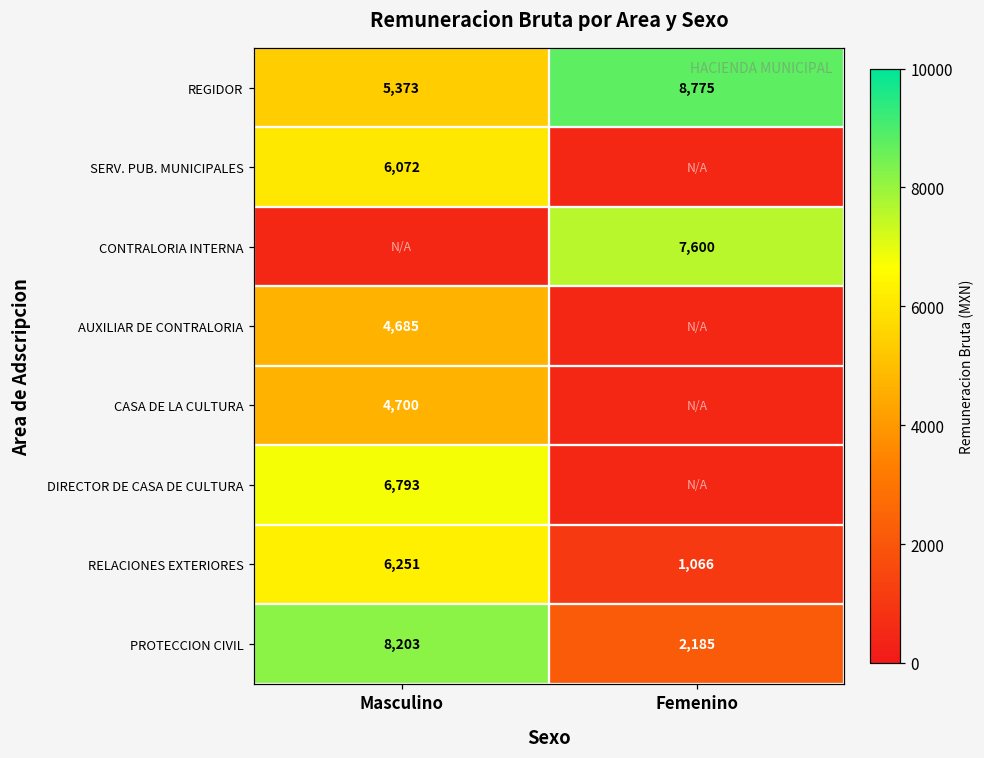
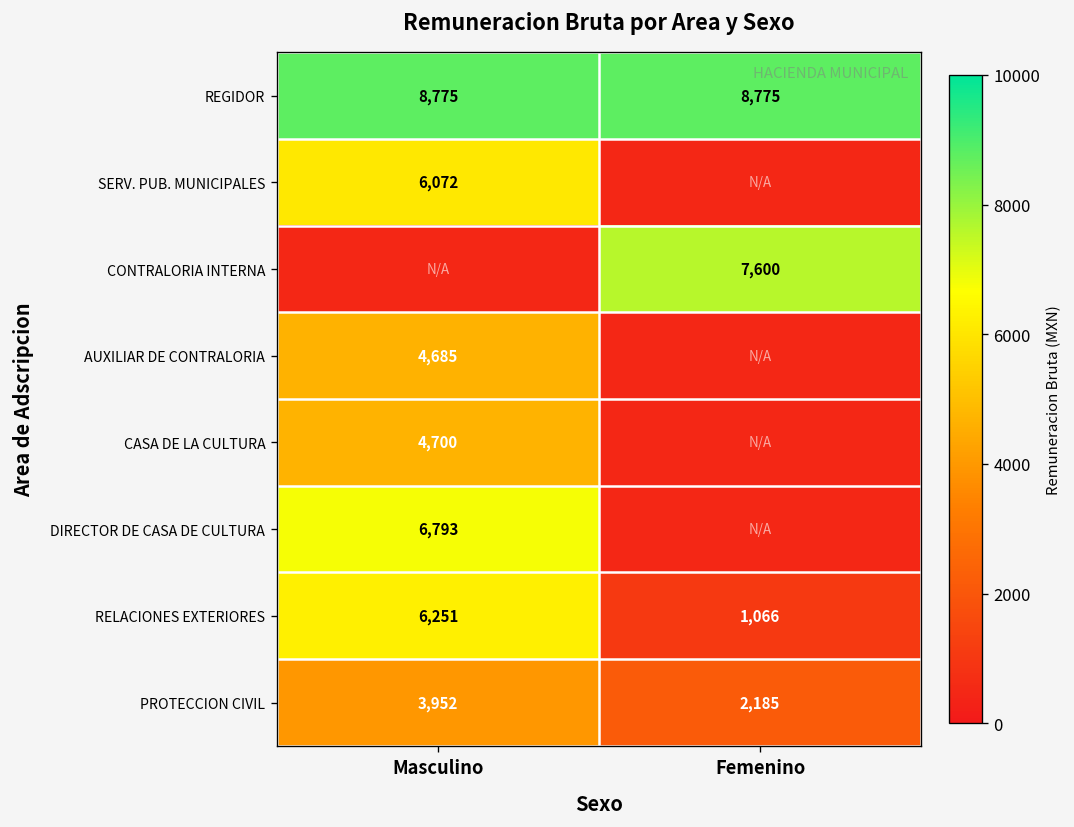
REGIDOR, Masculino: 5,373 -> 8,775
PROTECCION CIVIL, Masculino: 8,203 -> 3,952
